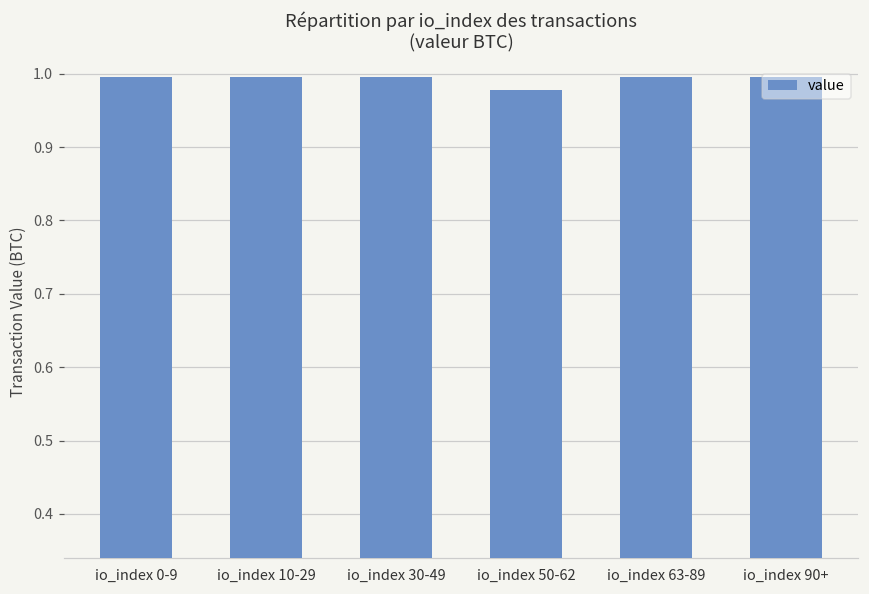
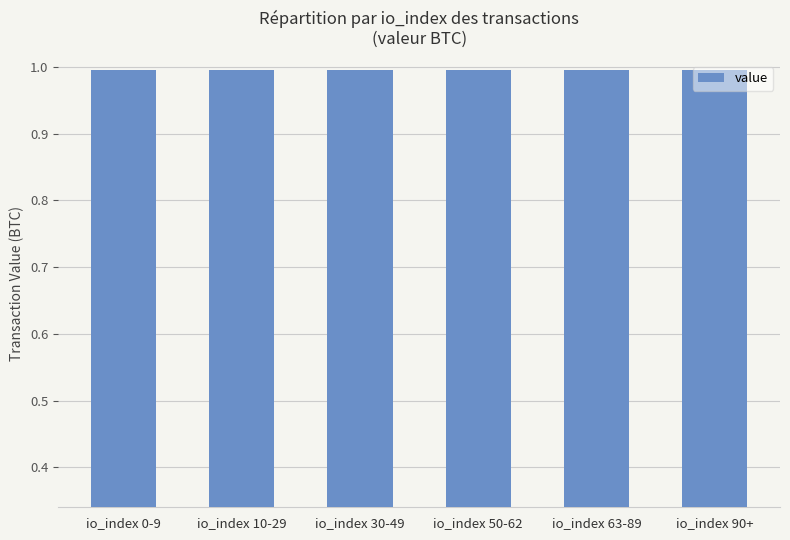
io_index 50-62: 0.98 -> 1.00
